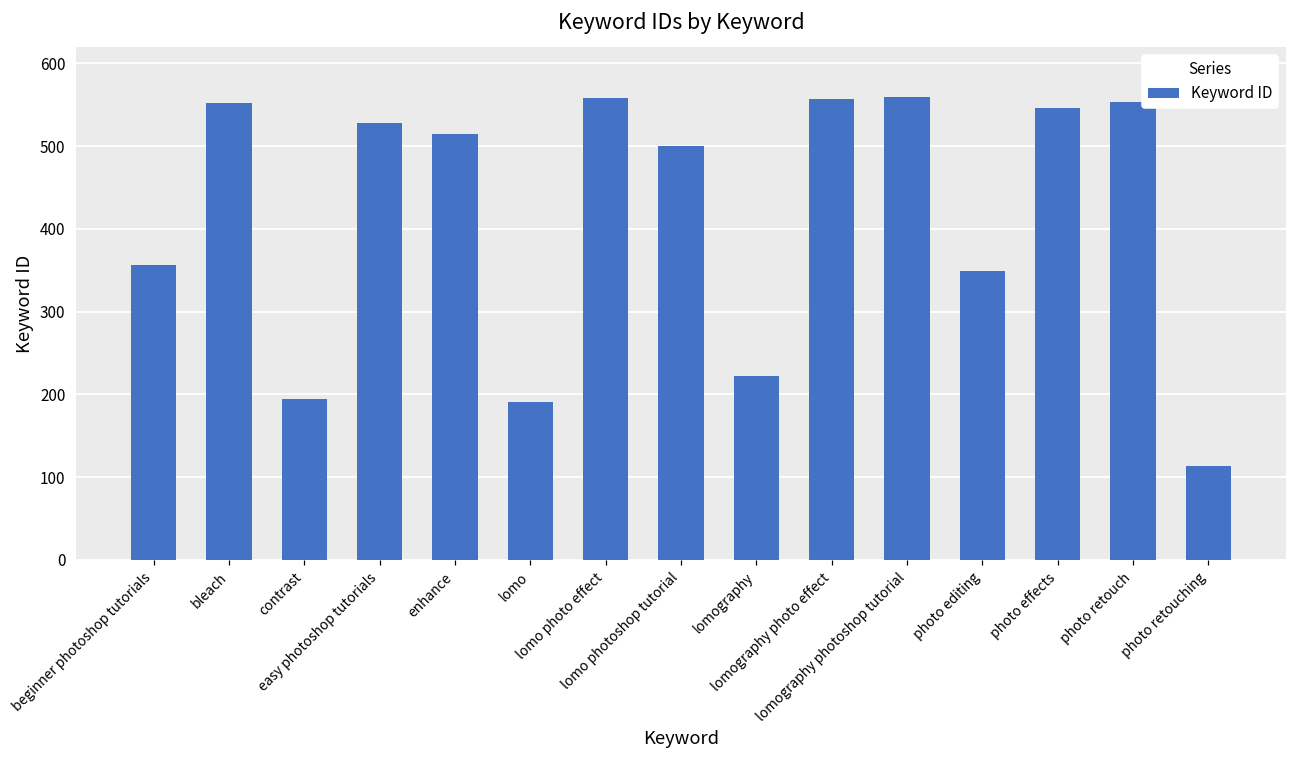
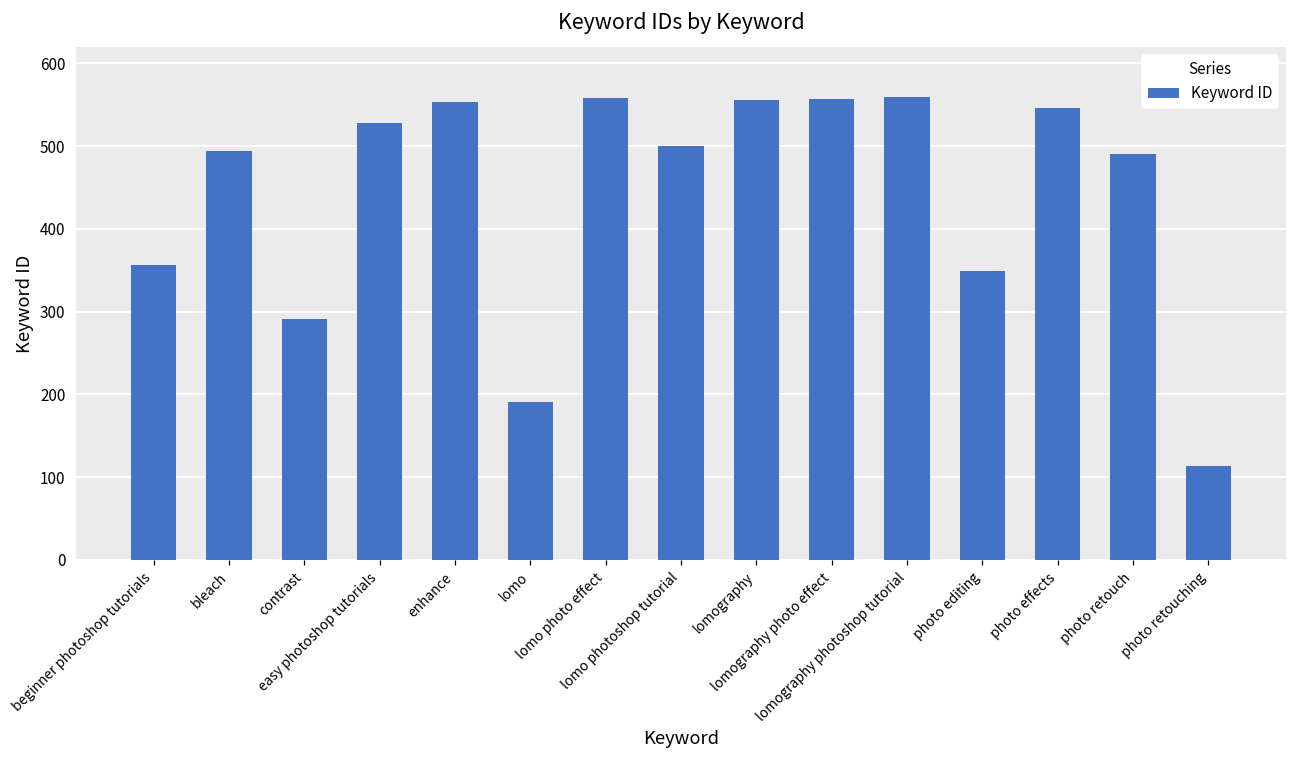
bleach: 550 -> 490
contrast: 190 -> 290
enhance: 520 -> 550
lomography: 220 -> 560
photo retouch: 550 -> 490
